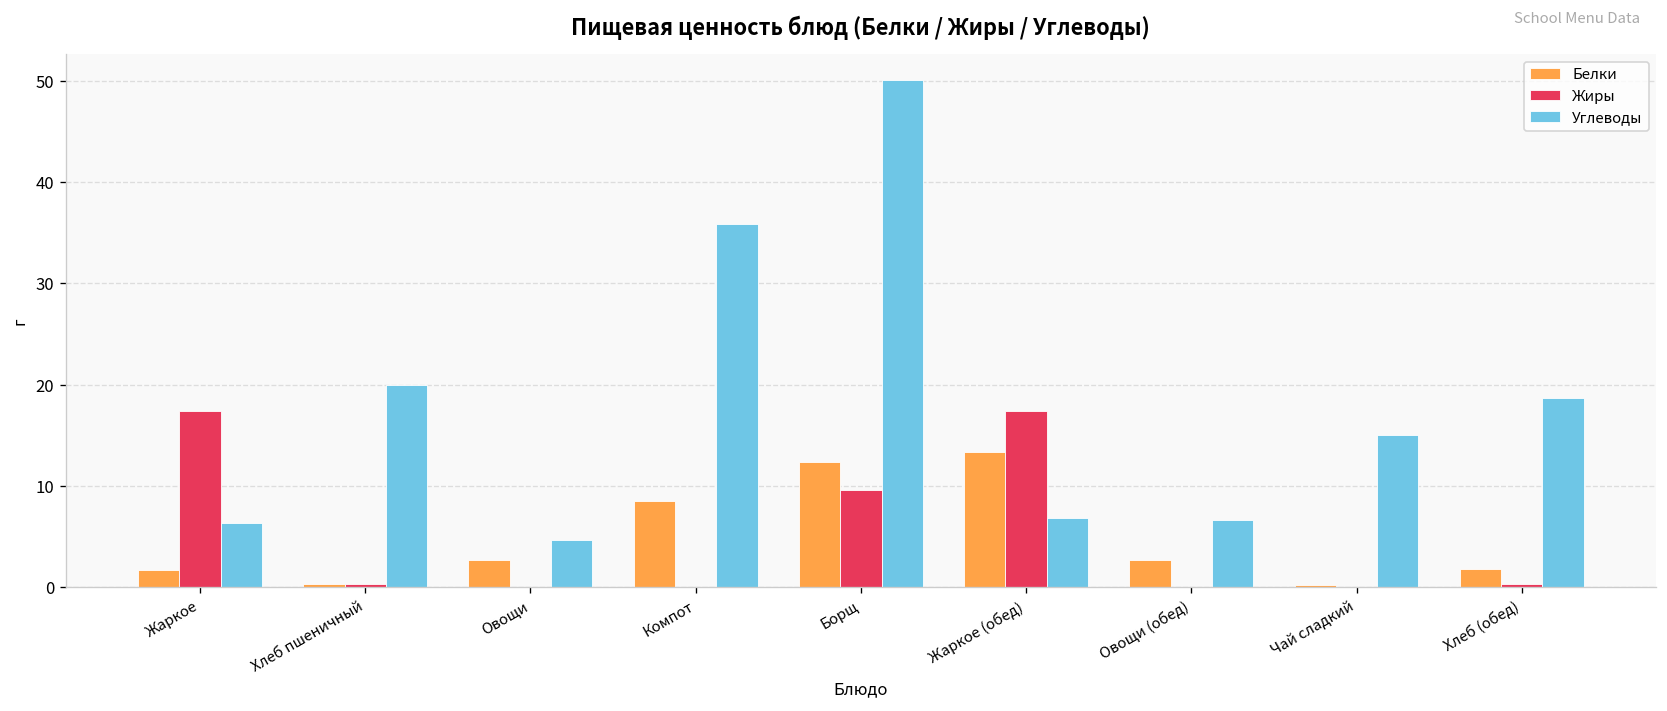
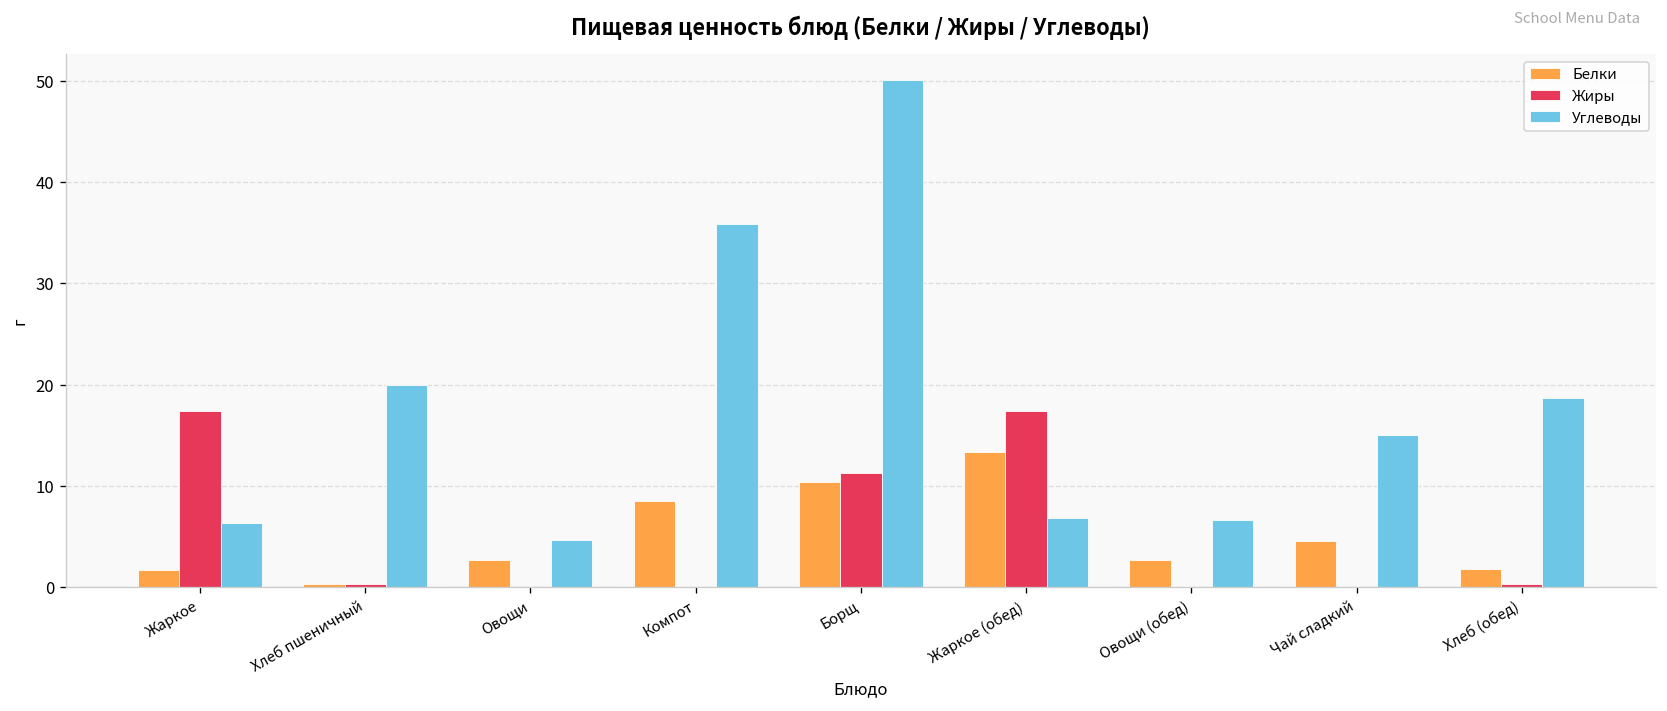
Белки, Борщ: 12 -> 10
Жиры, Борщ: 10 -> 11
Белки, Чай сладкий: 0 -> 5
